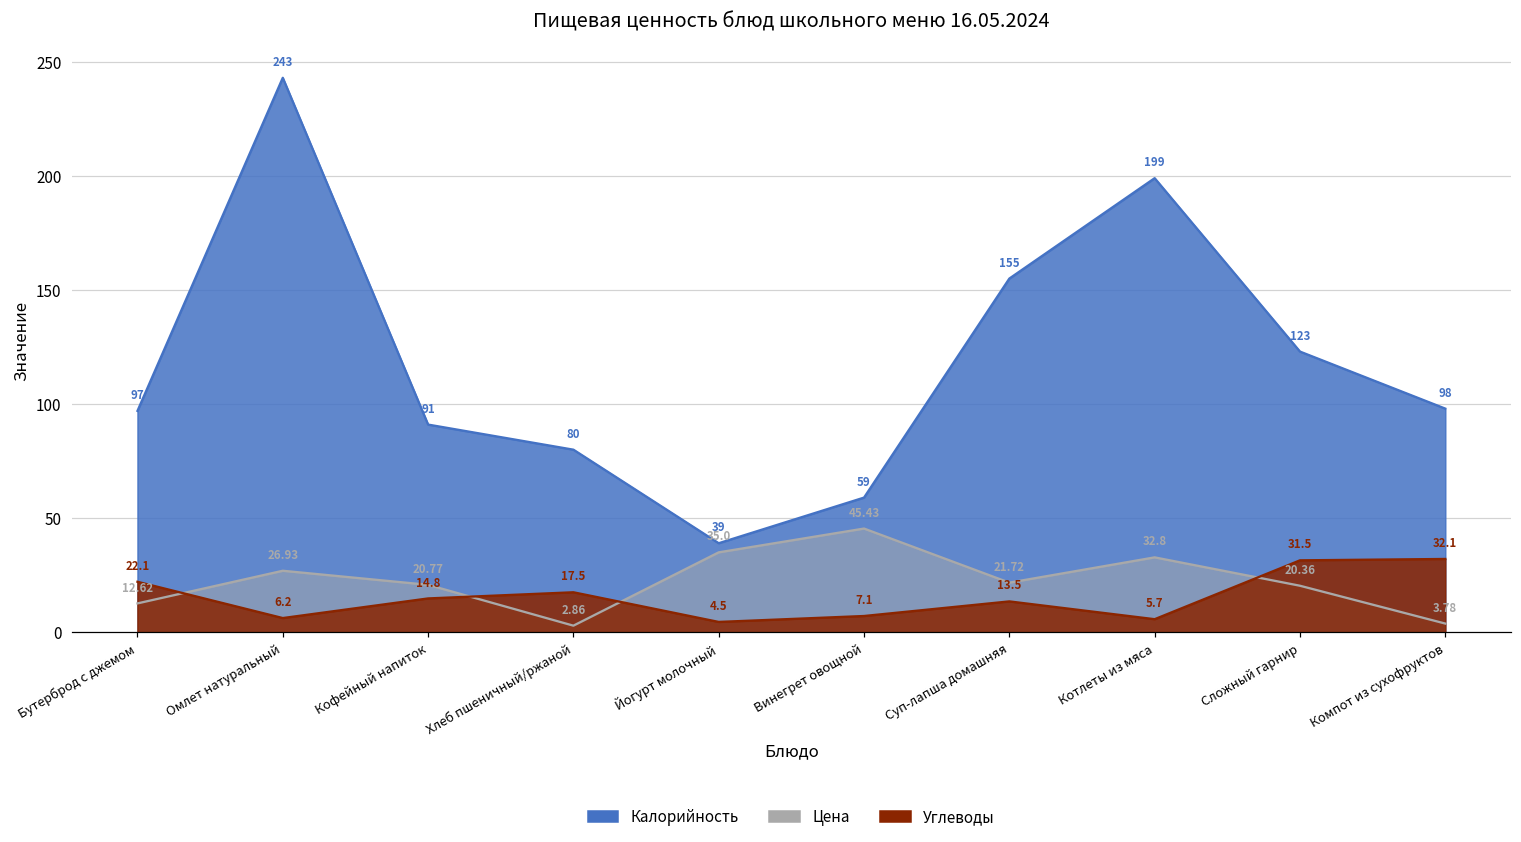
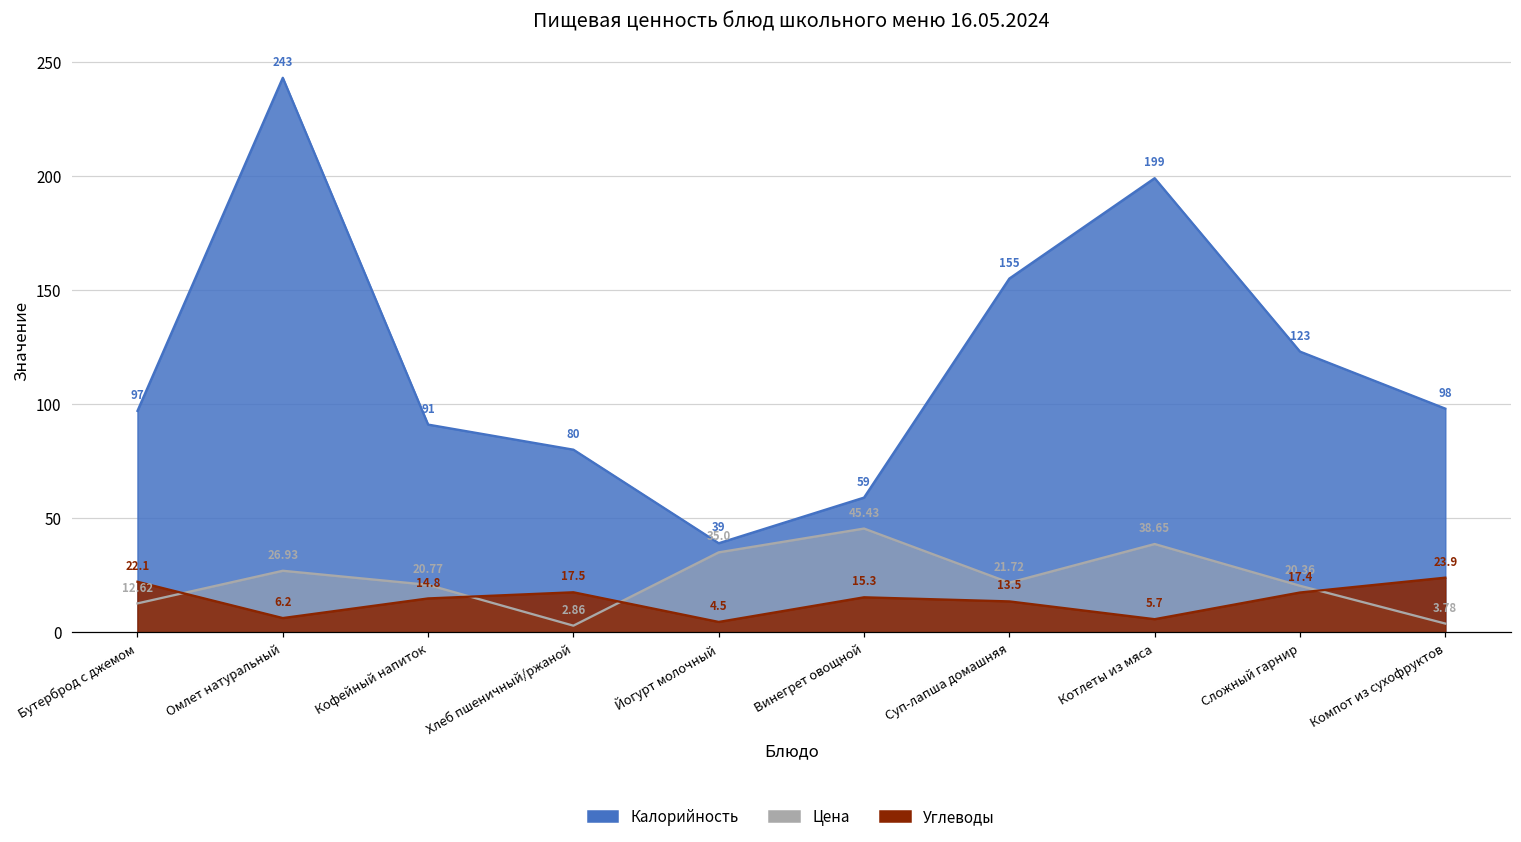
Углеводы, Винегрет овощной: 7.1 -> 15.3
Цена, Котлеты из мяса: 32.8 -> 38.65
Углеводы, Сложный гарнир: 31.5 -> 17.4
Углеводы, Компот из сухофруктов: 32.1 -> 23.9
